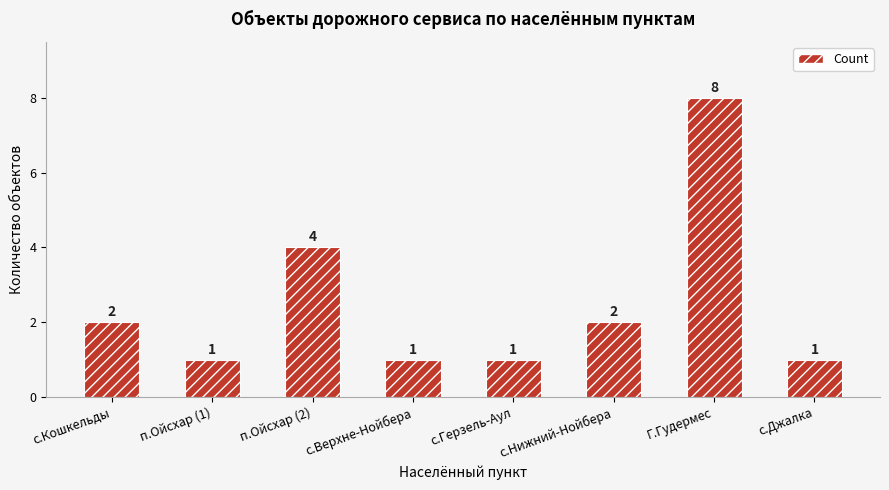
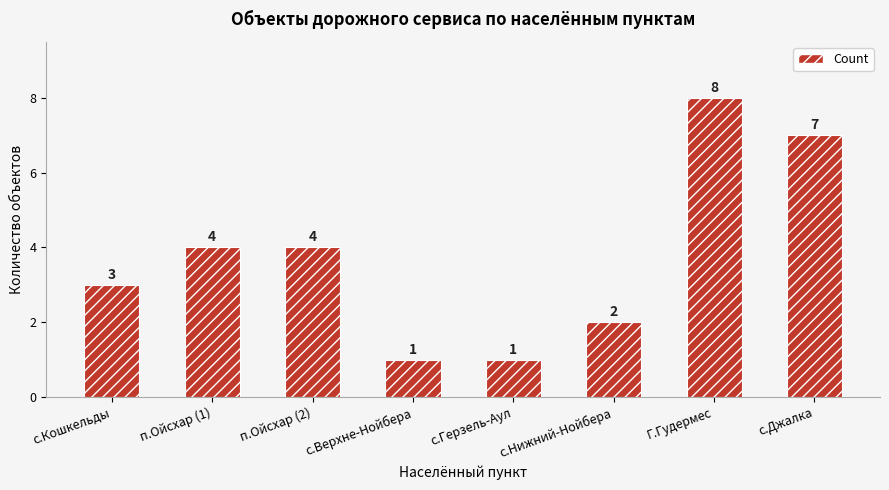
с.Кошкельды: 2 -> 3
п.Ойсхар (1): 1 -> 4
с.Джалка: 1 -> 7
